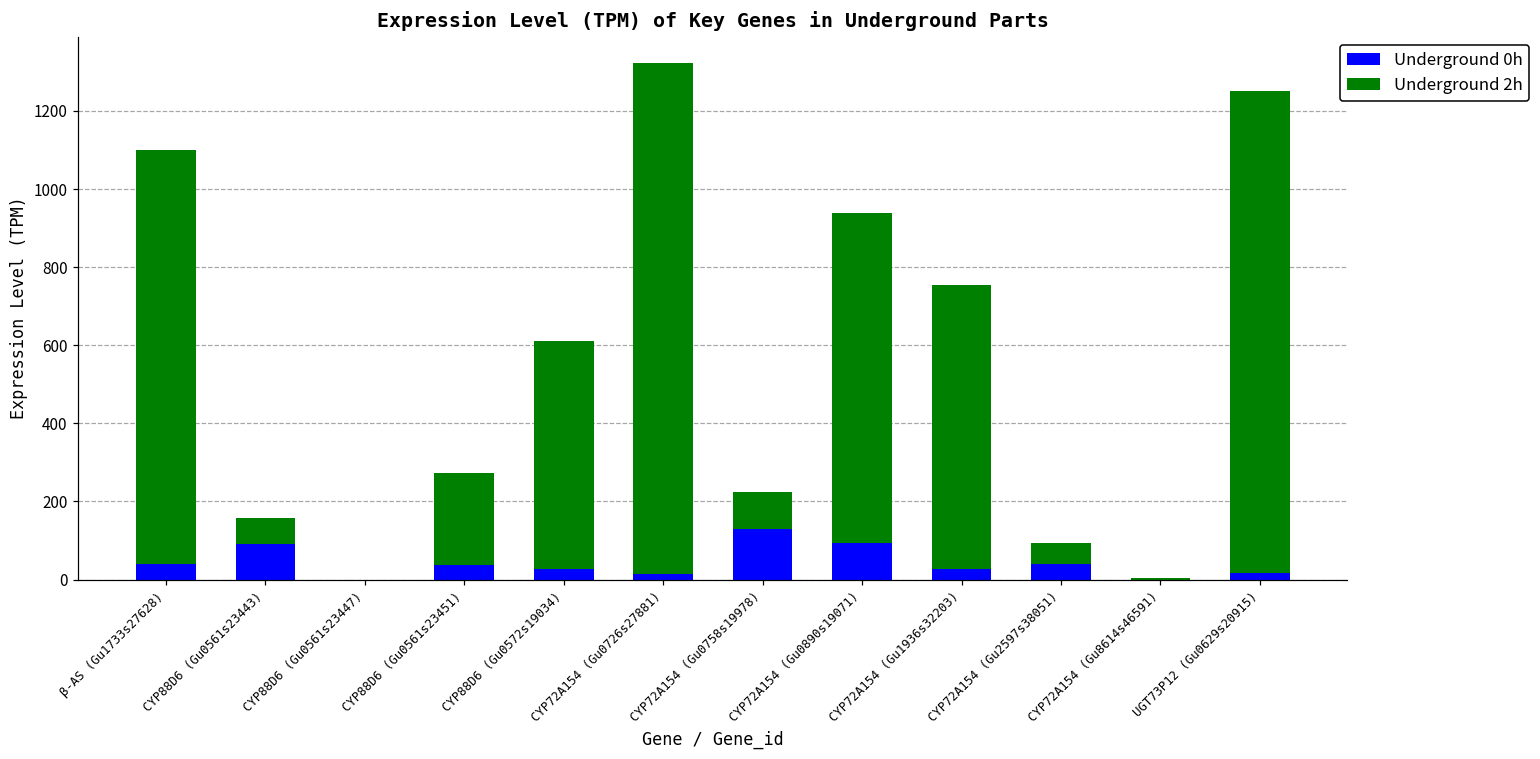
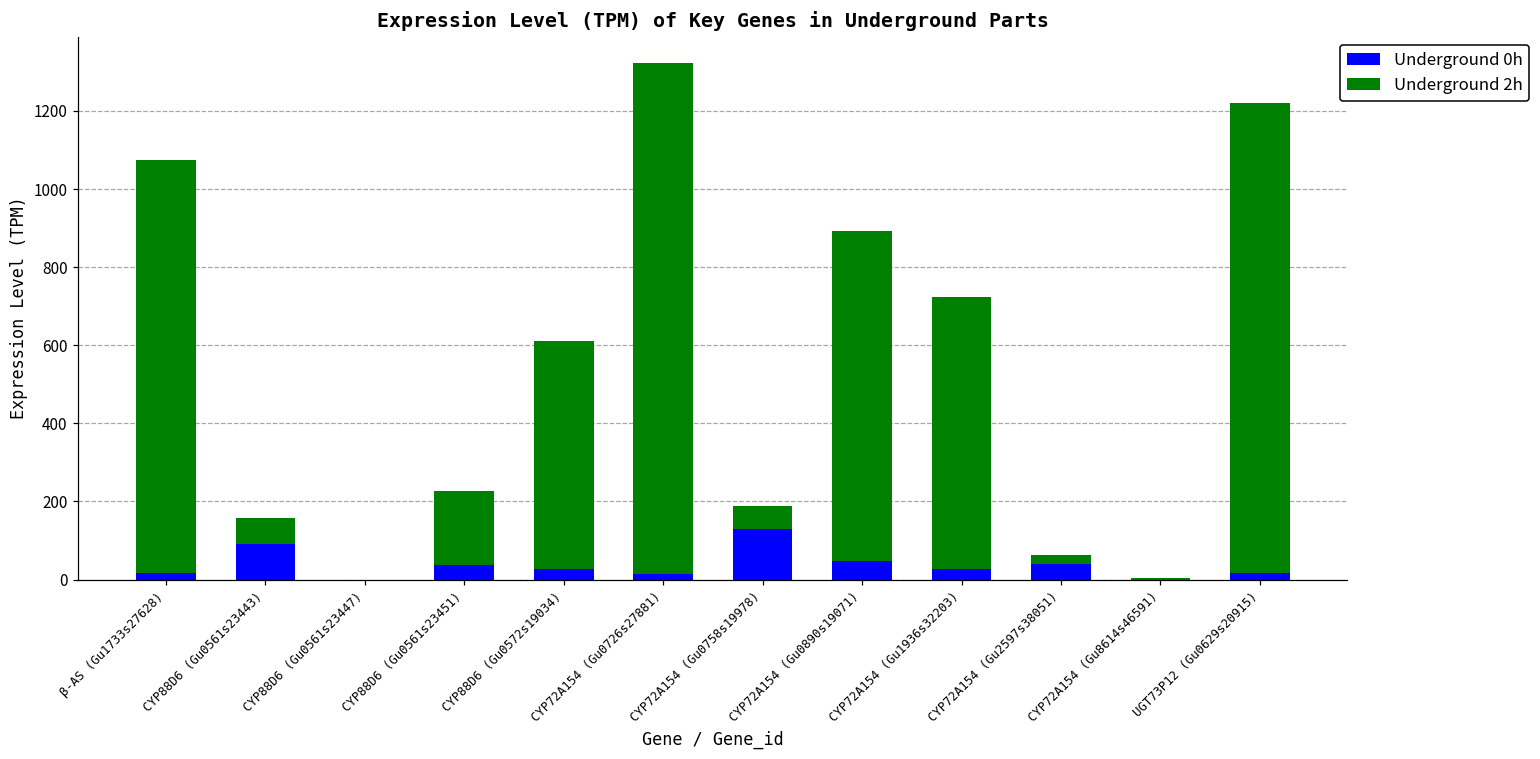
Underground 0h, β-AS (Gu1733s27628): 40 -> 20
Underground 2h, CYP88D6 (Gu0561s23451): 230 -> 190
Underground 2h, CYP72A154 (Gu0758s19978): 100 -> 60
Underground 0h, CYP72A154 (Gu0890s19071): 90 -> 50
Underground 2h, CYP72A154 (Gu1936s32203): 730 -> 700
Underground 2h, CYP72A154 (Gu2597s38051): 50 -> 20
Underground 2h, UGT73P12 (Gu0629s20915): 1230 -> 1200
